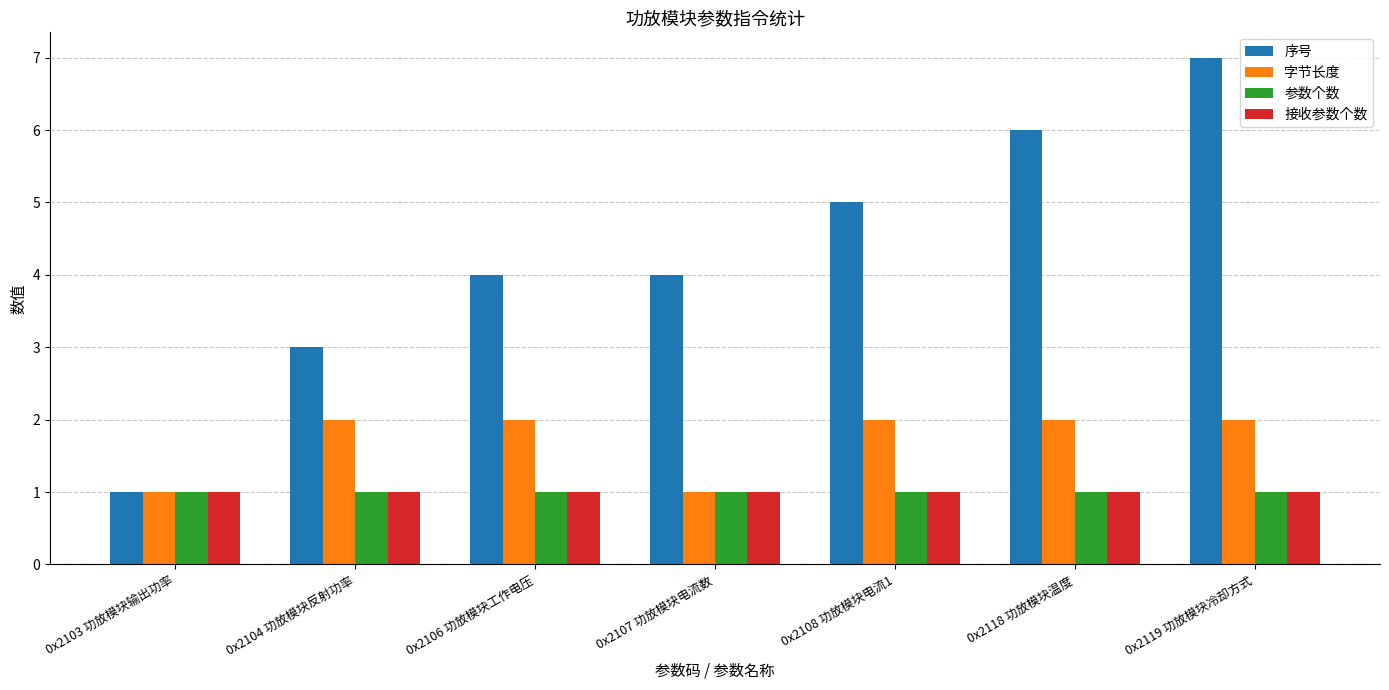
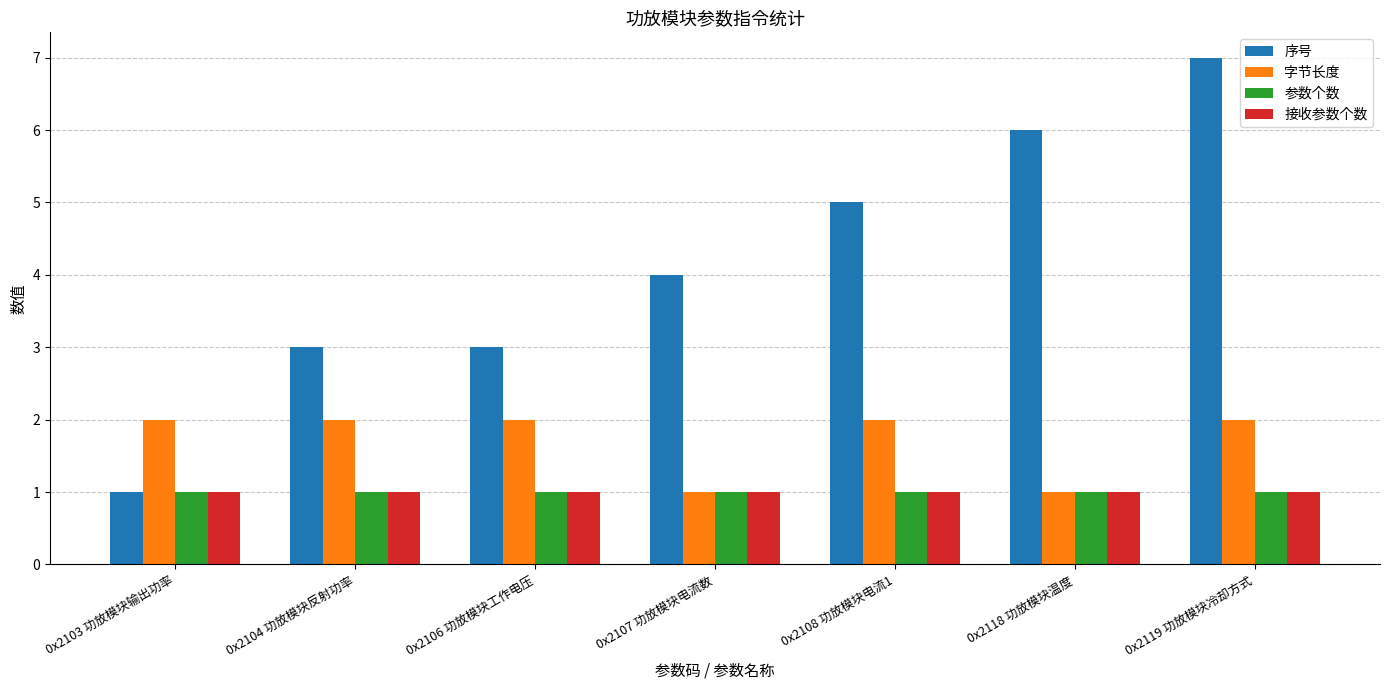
字节长度, 0x2103 功放模块输出功率: 1 -> 2
序号, 0x2106 功放模块工作电压: 4 -> 3
字节长度, 0x2118 功放模块温度: 2 -> 1
